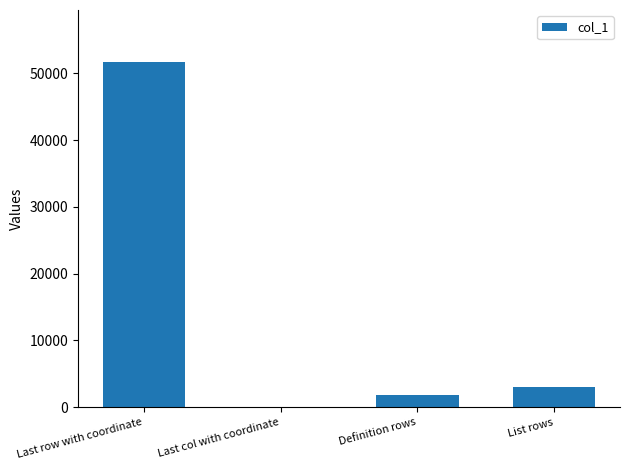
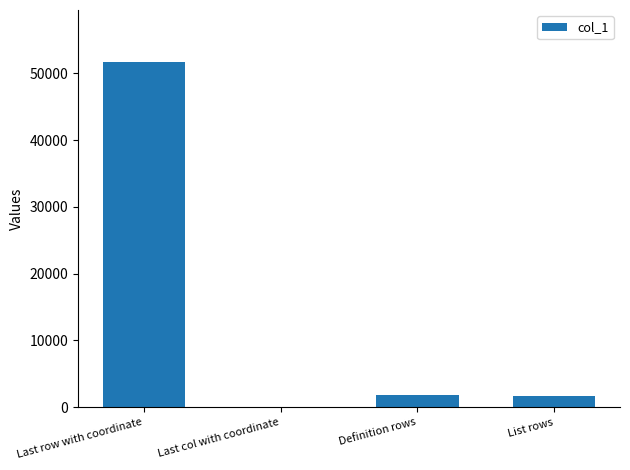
List rows: 3000 -> 2000
